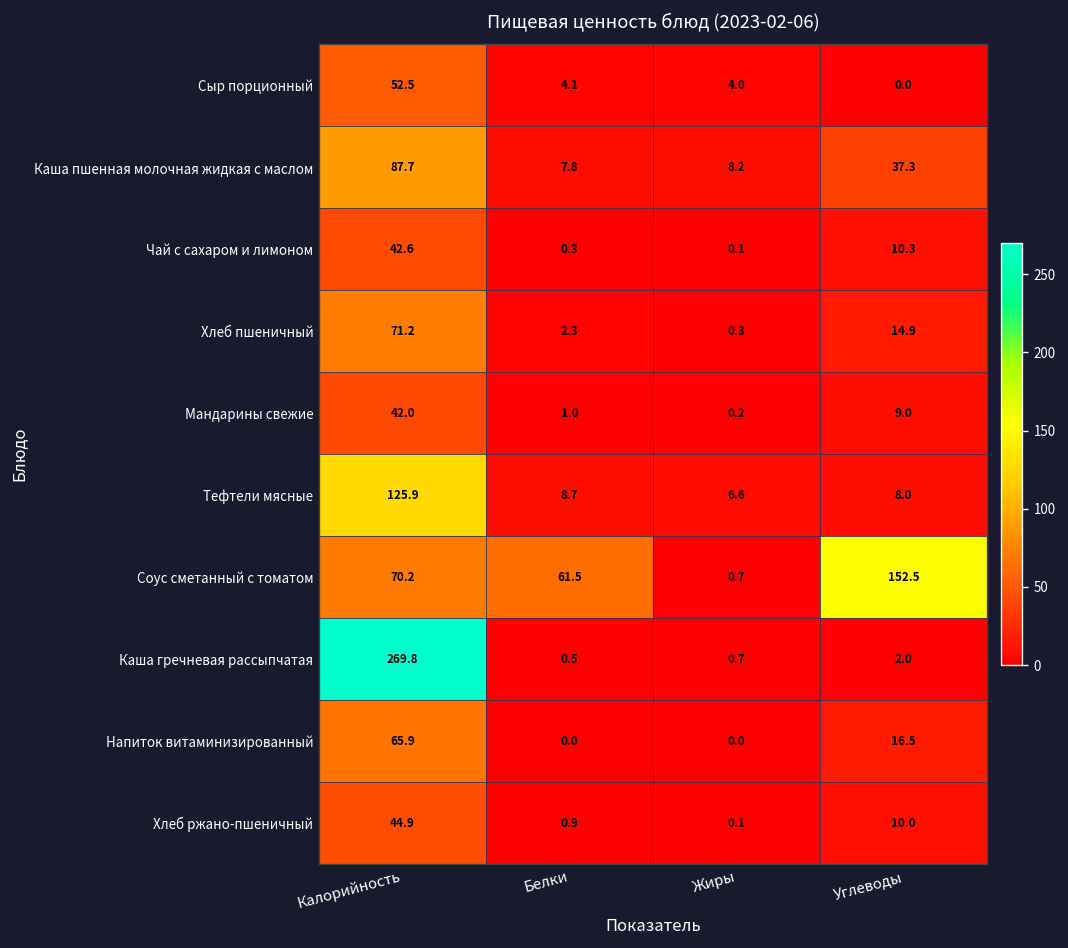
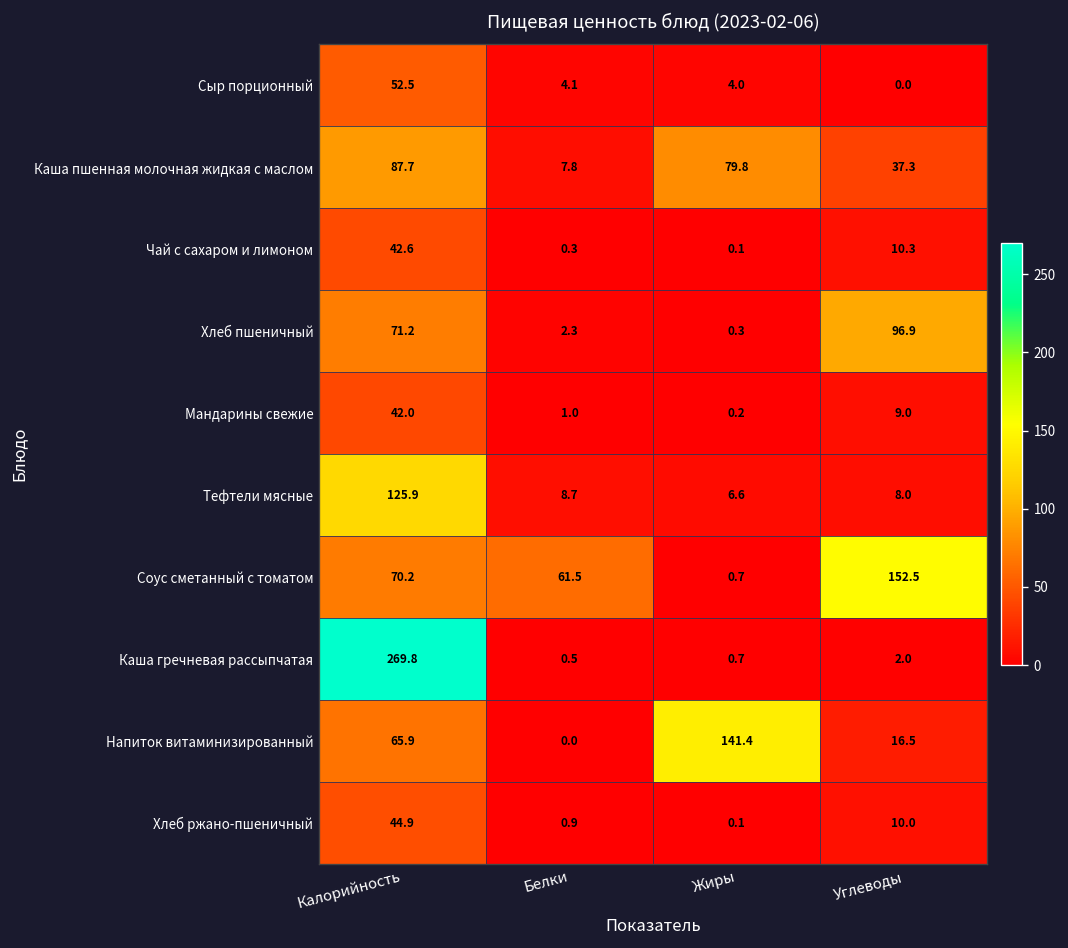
Каша пшенная молочная жидкая с маслом, Жиры: 8.2 -> 79.8
Хлеб пшеничный, Углеводы: 14.9 -> 96.9
Напиток витаминизированный, Жиры: 0.0 -> 141.4
